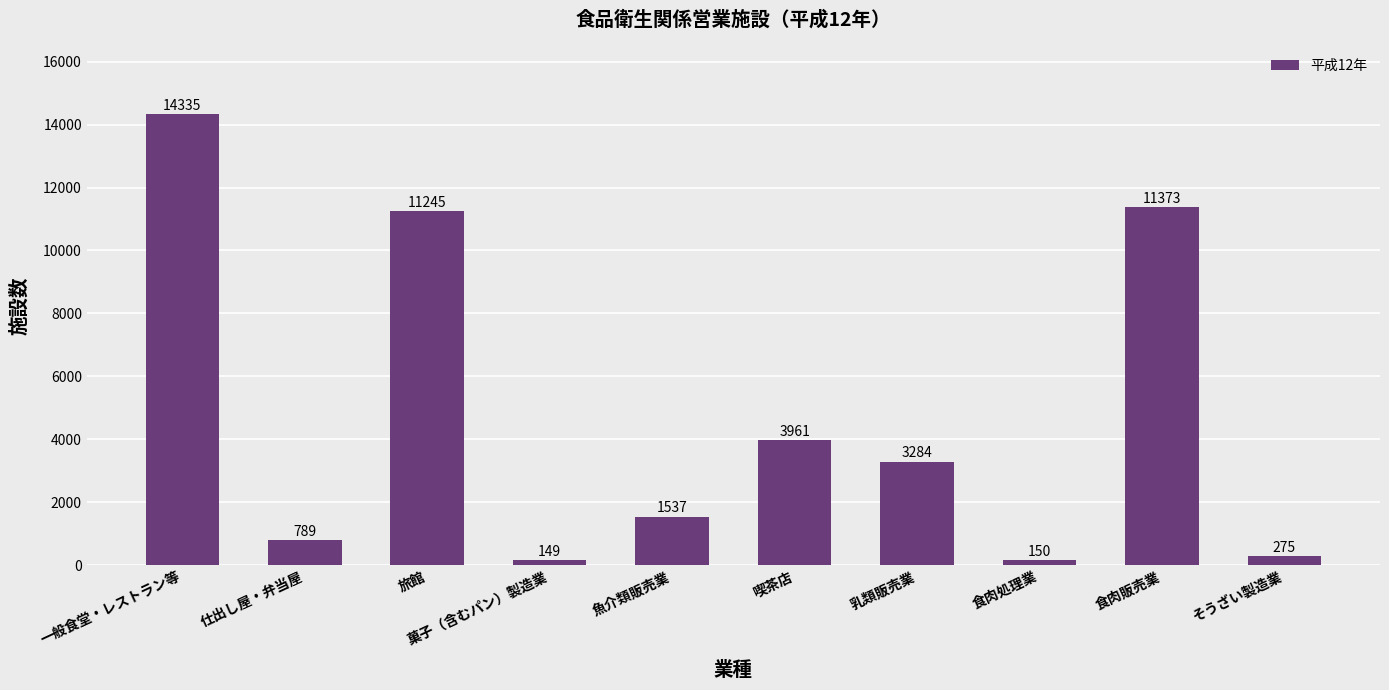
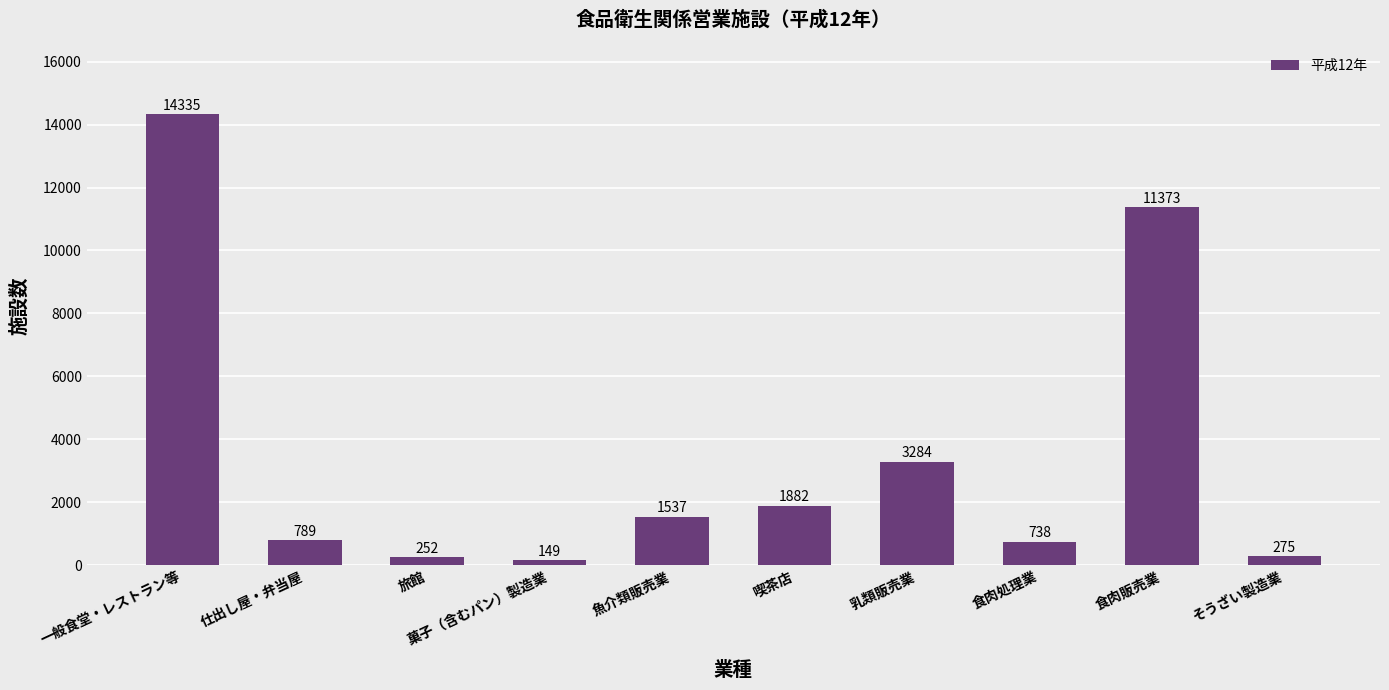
旅館: 11245 -> 252
喫茶店: 3961 -> 1882
食肉処理業: 150 -> 738
